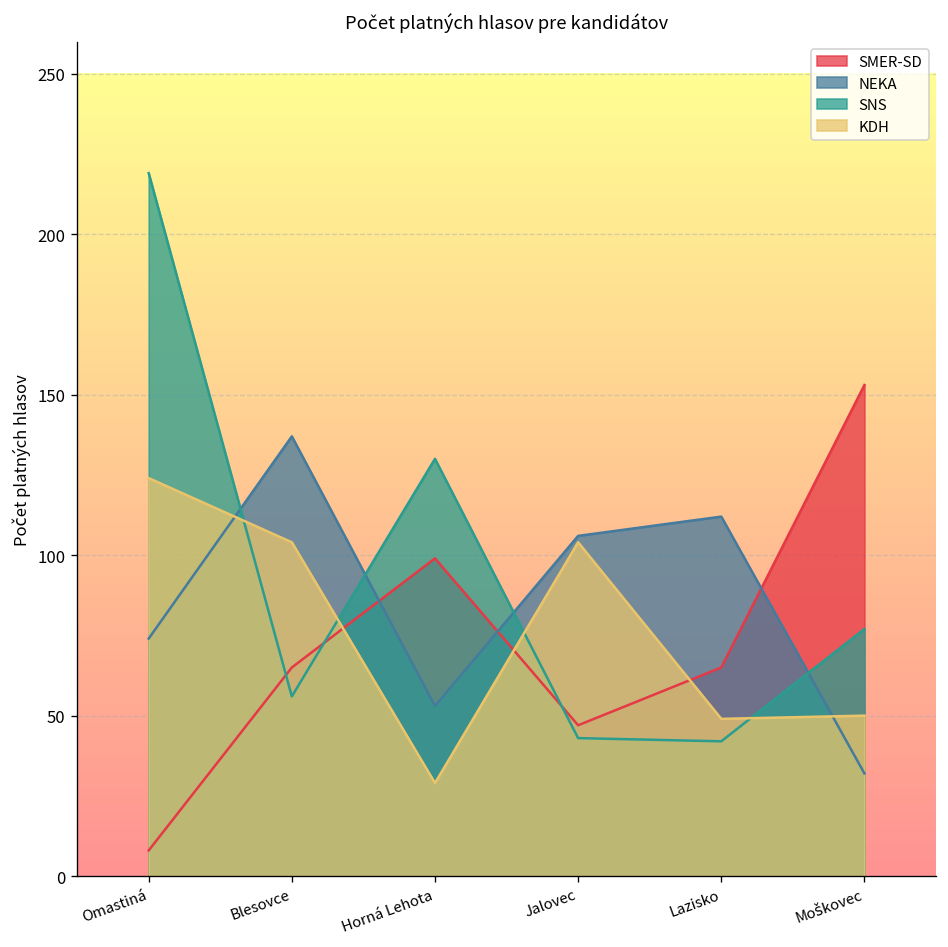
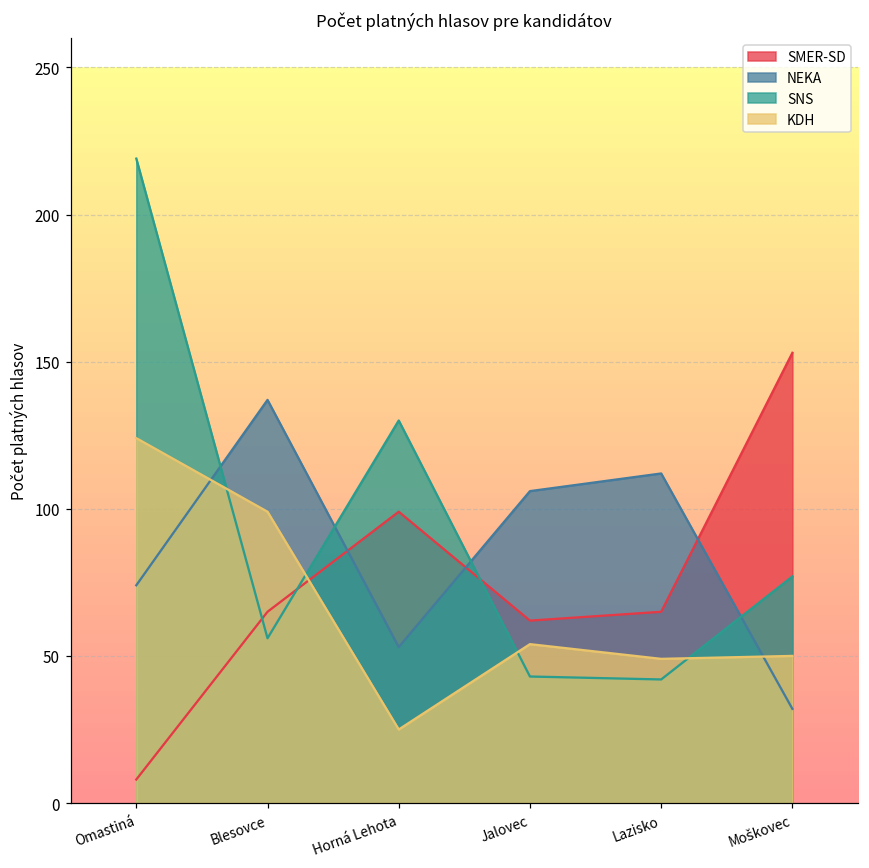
KDH, Blesovce: 104 -> 99
KDH, Horná Lehota: 29 -> 25
SMER-SD, Jalovec: 47 -> 62
KDH, Jalovec: 104 -> 54
